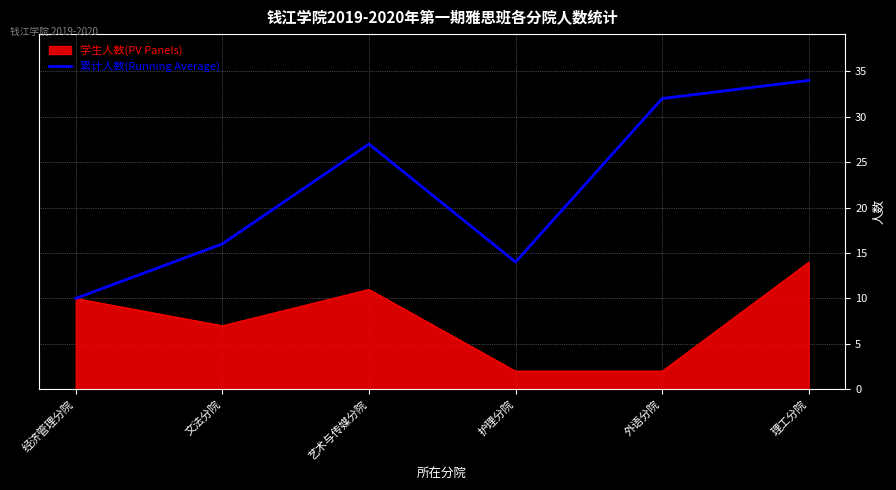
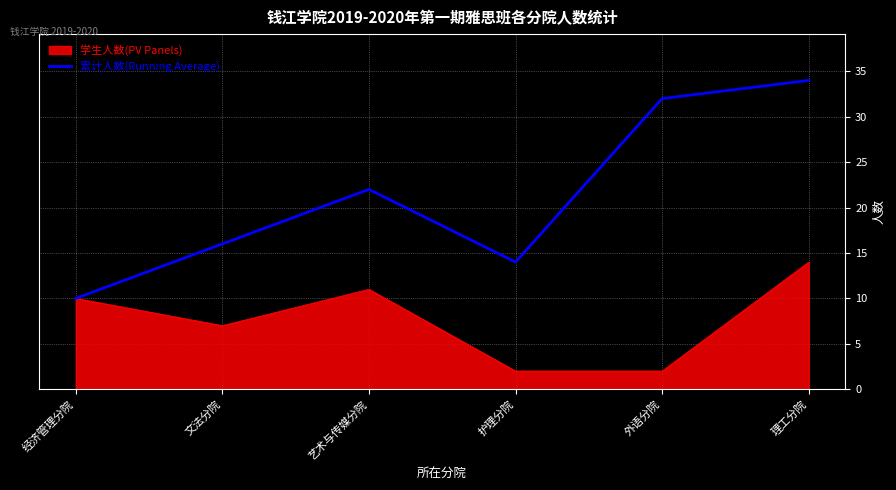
累计人数(Running Average), 艺术与传媒分院: 27 -> 22
